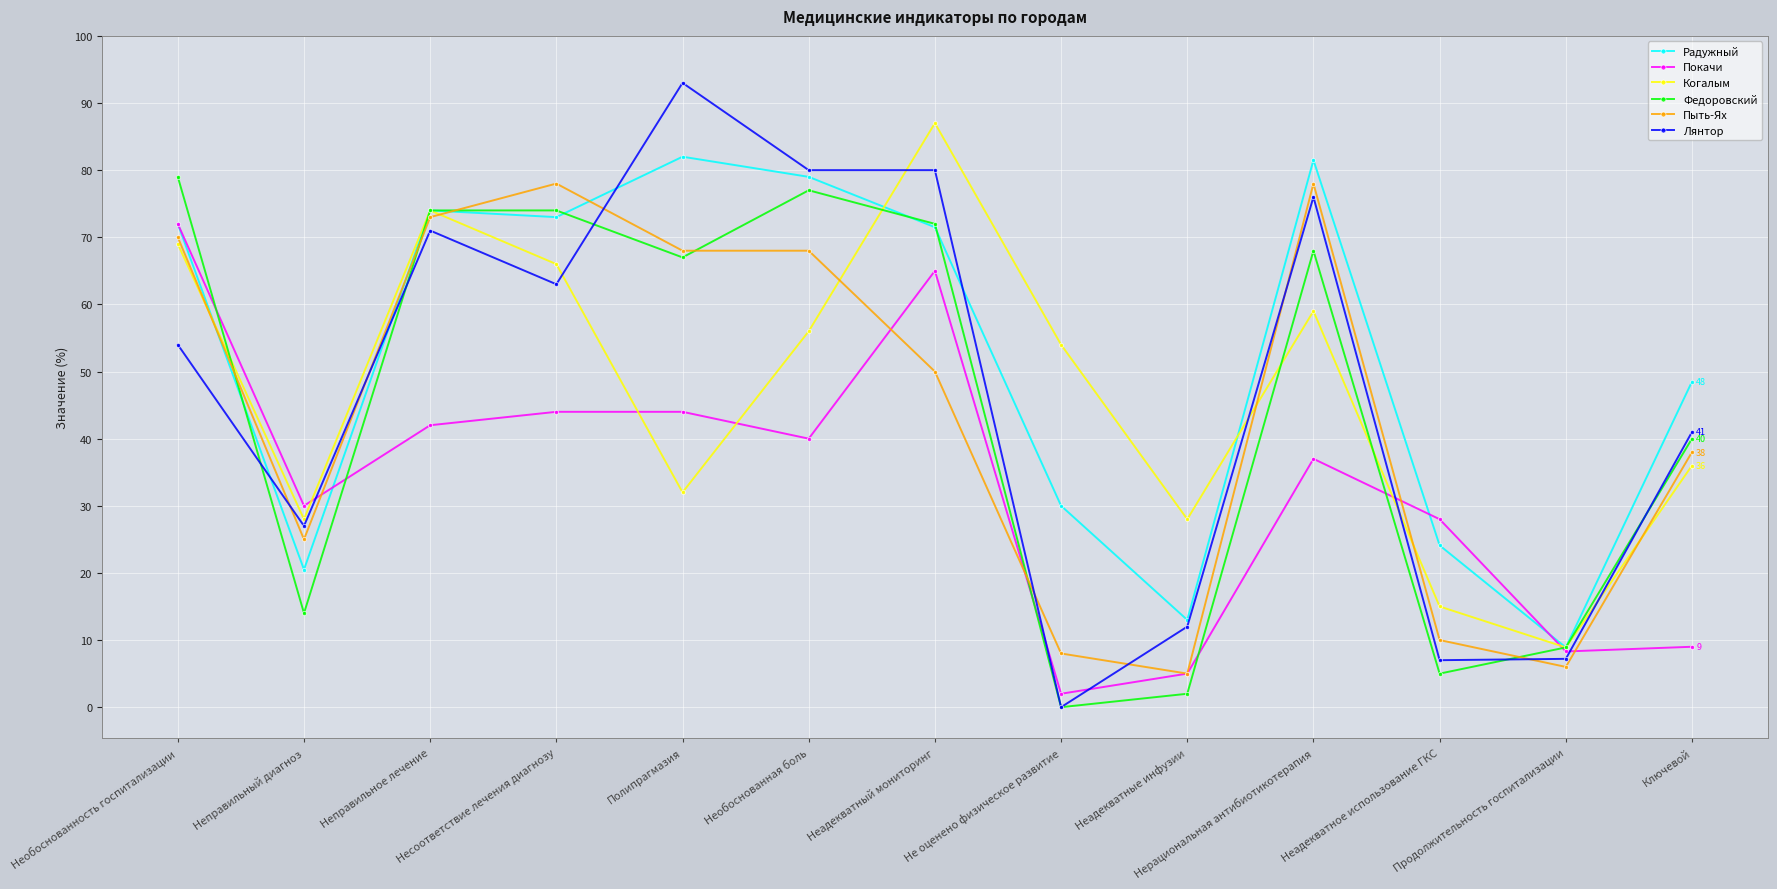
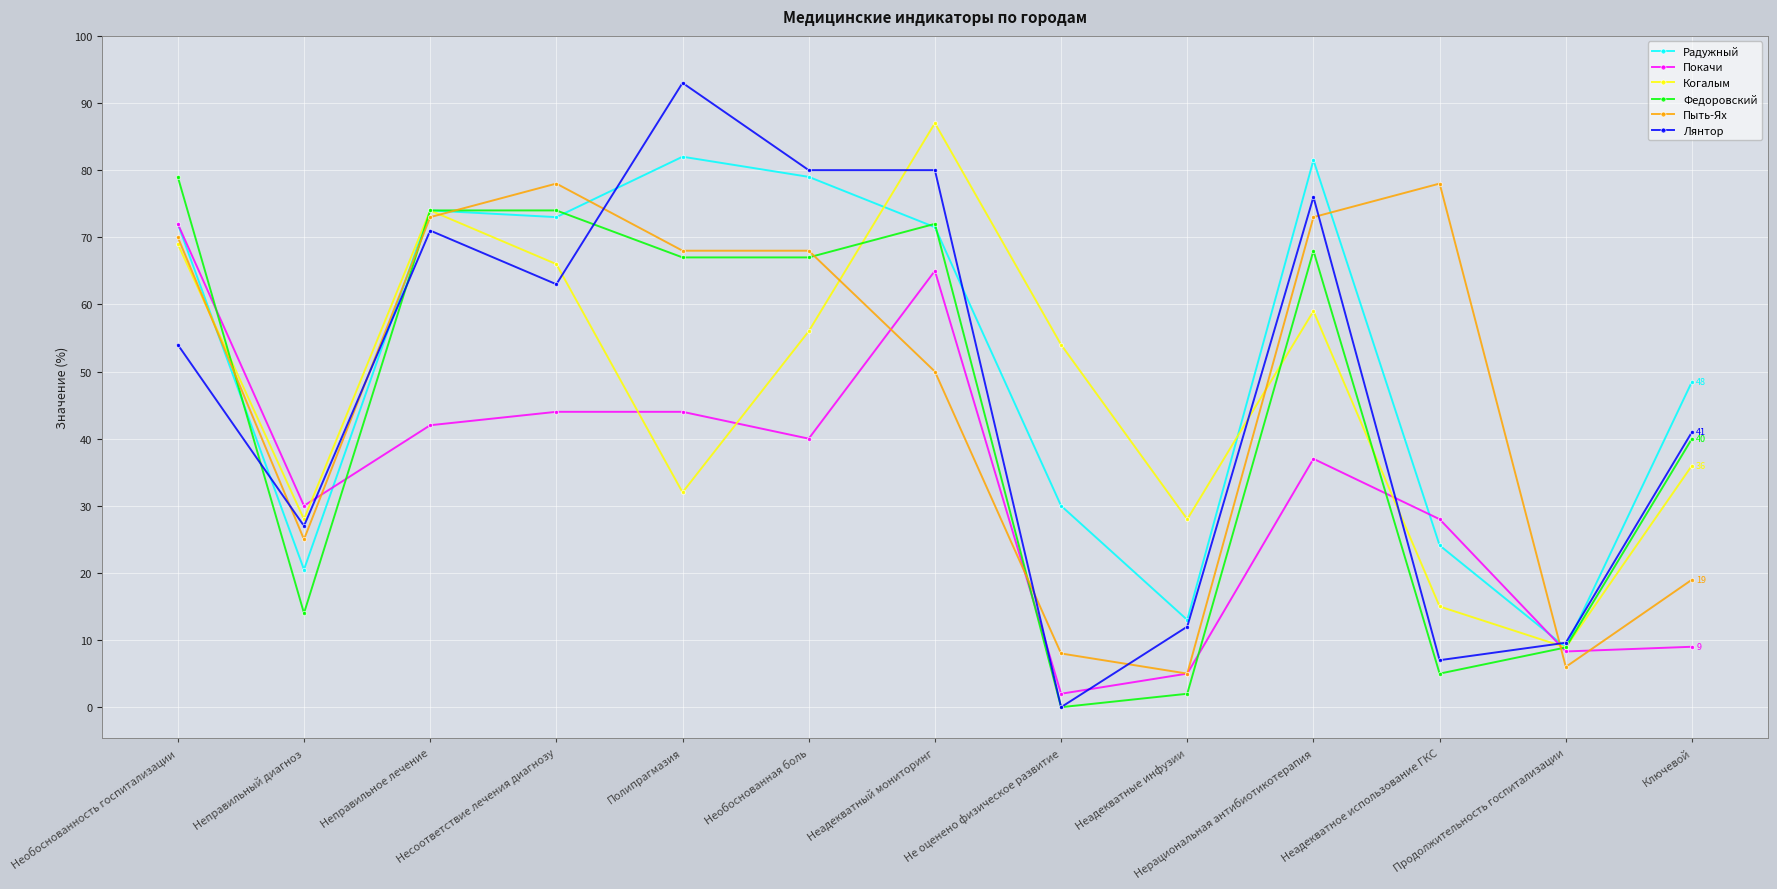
Федоровский, Необоснованная боль: 77 -> 67
Пыть-Ях, Нерациональная антибиотикотерапия: 78 -> 73
Пыть-Ях, Неадекватное использование ГКС: 10 -> 78
Лянтор, Продолжительность госпитализации: 7 -> 10
Пыть-Ях, Ключевой: 38 -> 19
